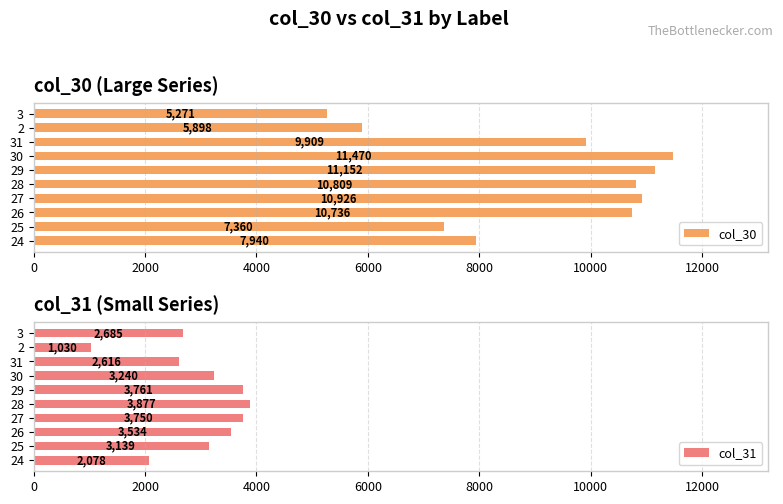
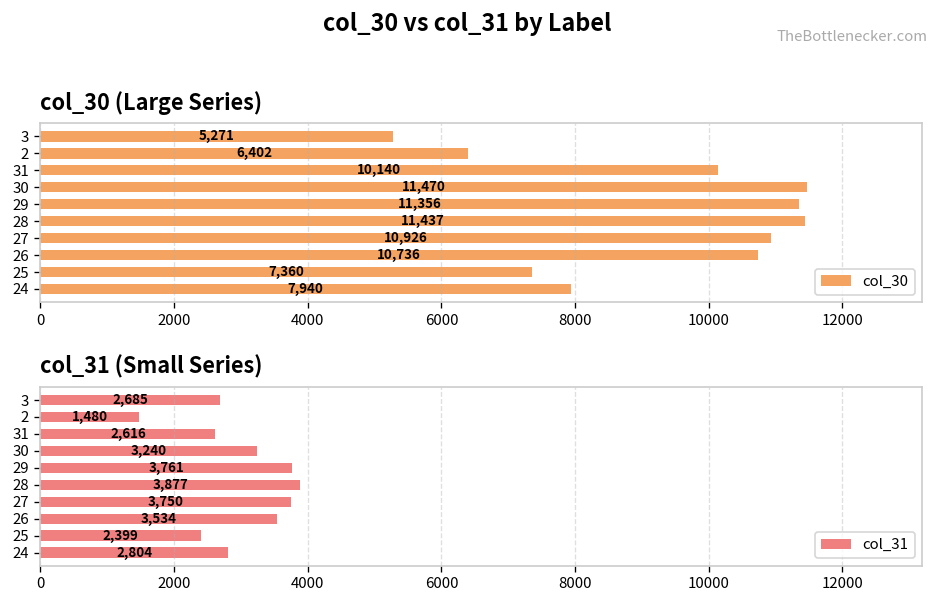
col_30 (Large Series), 2: 5,898 -> 6,402
col_30 (Large Series), 31: 9,909 -> 10,140
col_30 (Large Series), 29: 11,152 -> 11,356
col_30 (Large Series), 28: 10,809 -> 11,437
col_31 (Small Series), 2: 1,030 -> 1,480
col_31 (Small Series), 25: 3,139 -> 2,399
col_31 (Small Series), 24: 2,078 -> 2,804
